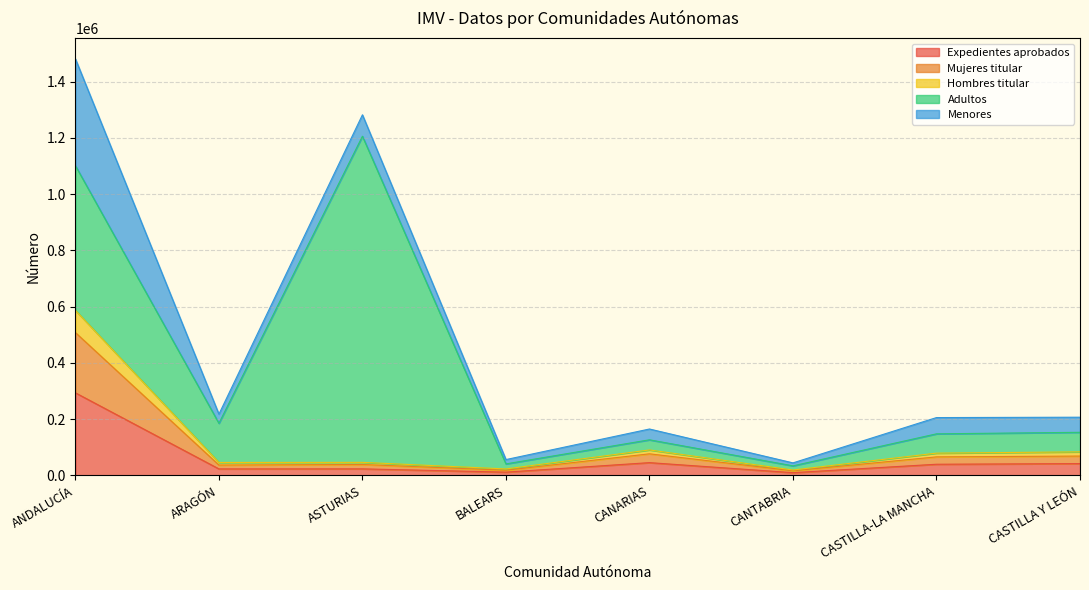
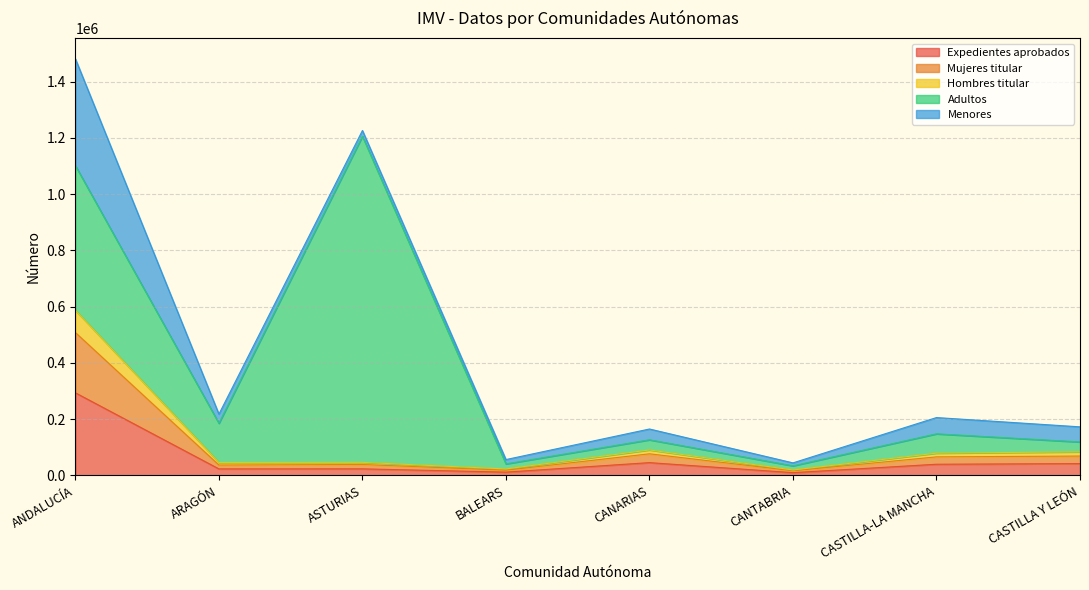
Menores, ASTURIAS: 80000 -> 20000
Adultos, CASTILLA Y LEÓN: 70000 -> 40000
